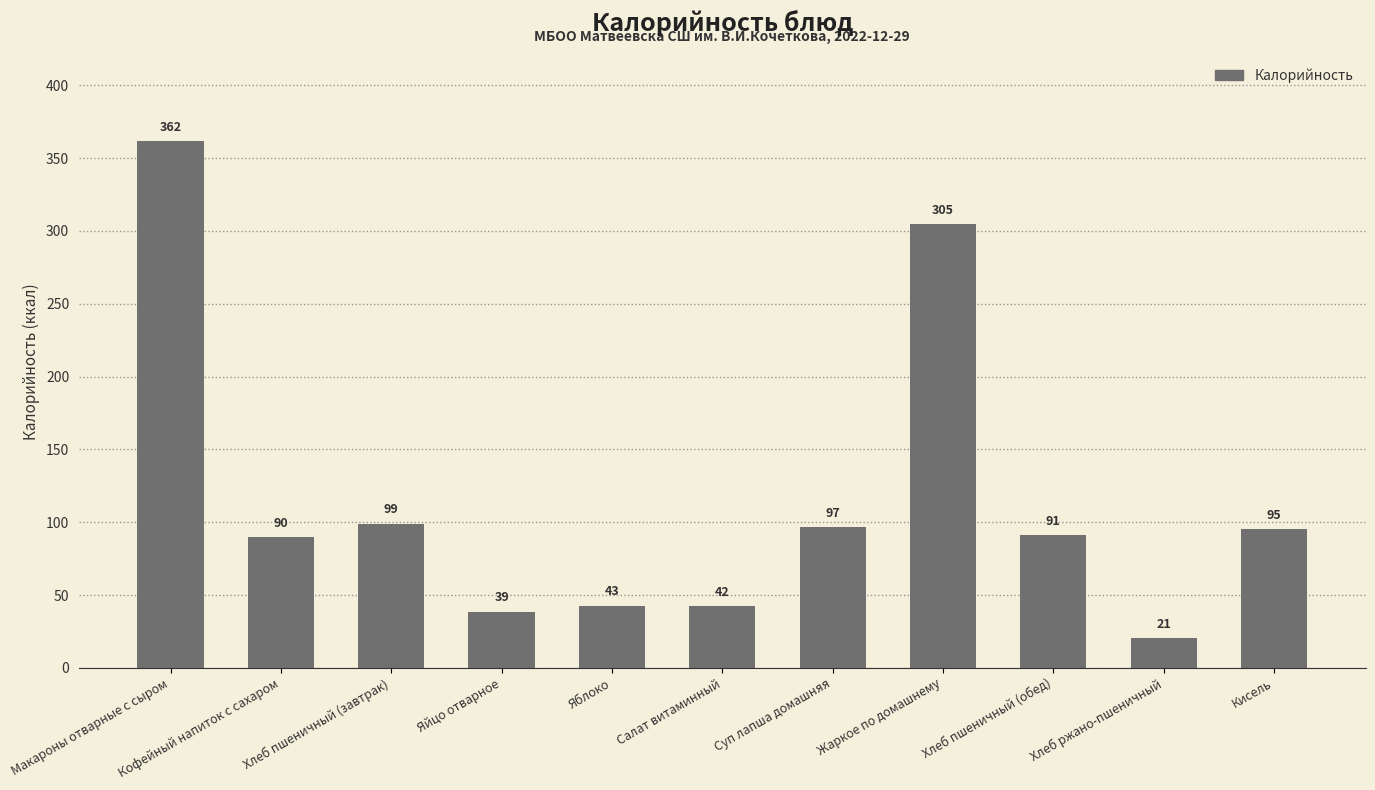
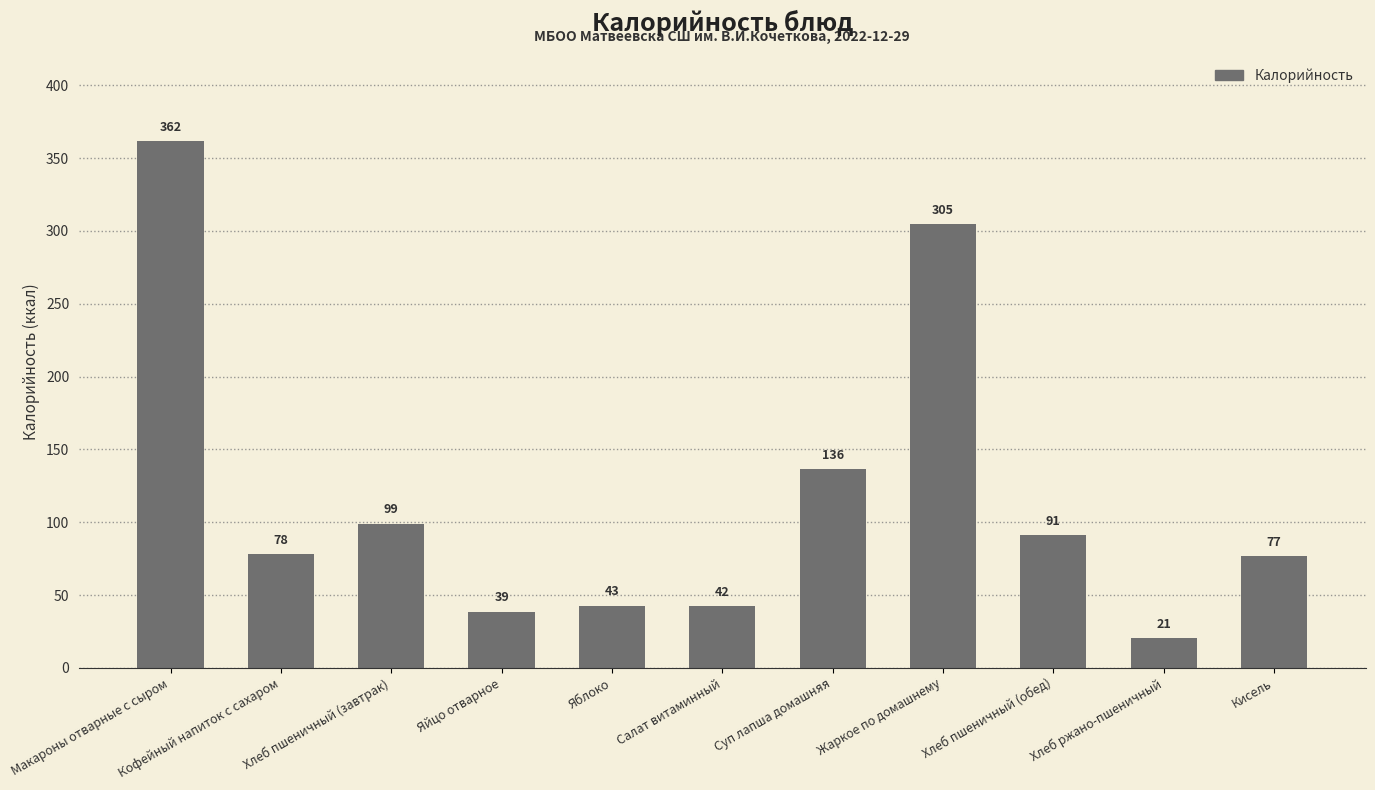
Кофейный напиток с сахаром: 90 -> 78
Суп лапша домашняя: 97 -> 136
Кисель: 95 -> 77
